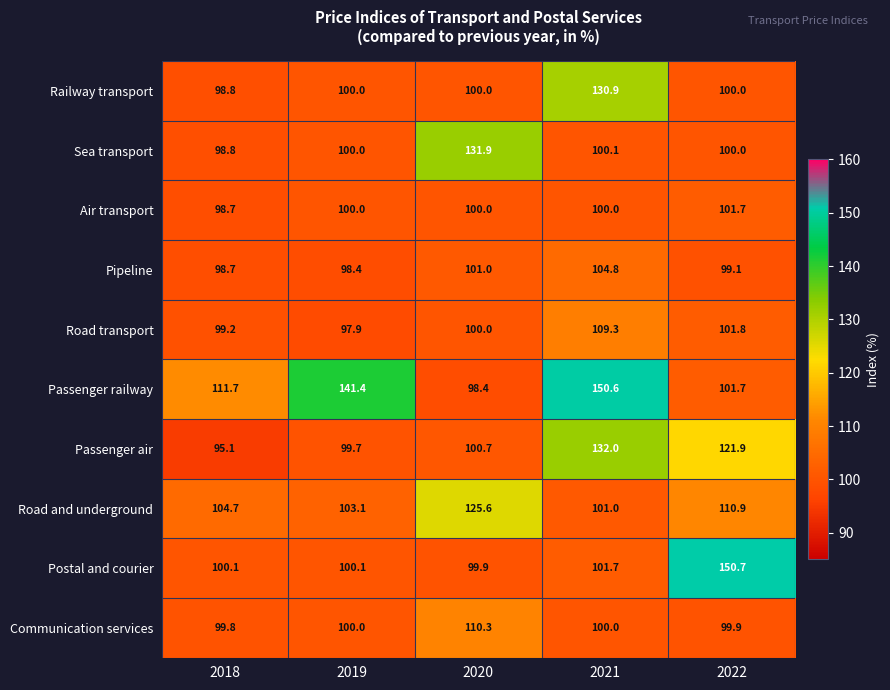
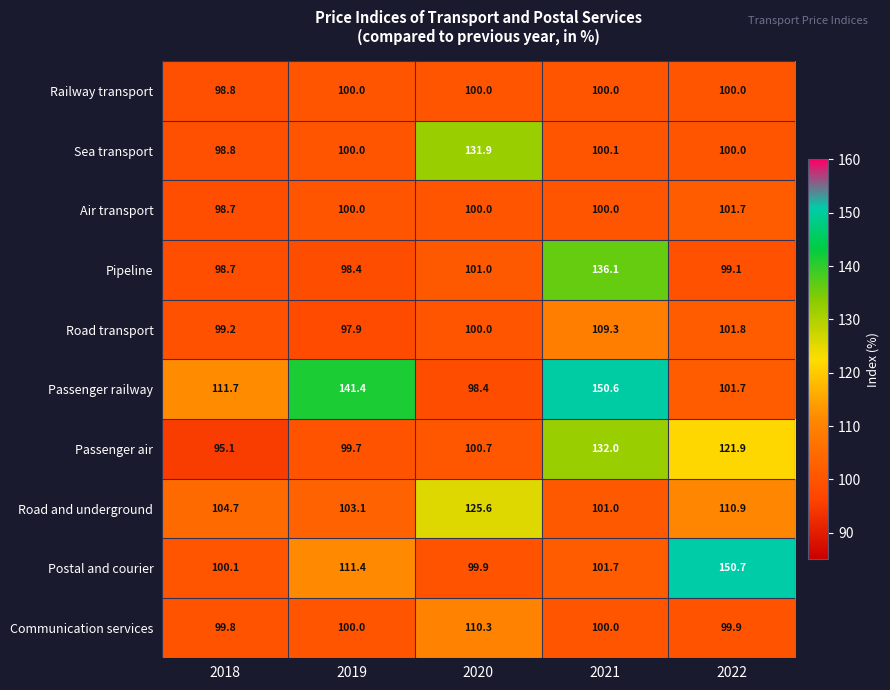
Railway transport, 2021: 130.9 -> 100.0
Pipeline, 2021: 104.8 -> 136.1
Postal and courier, 2019: 100.1 -> 111.4
